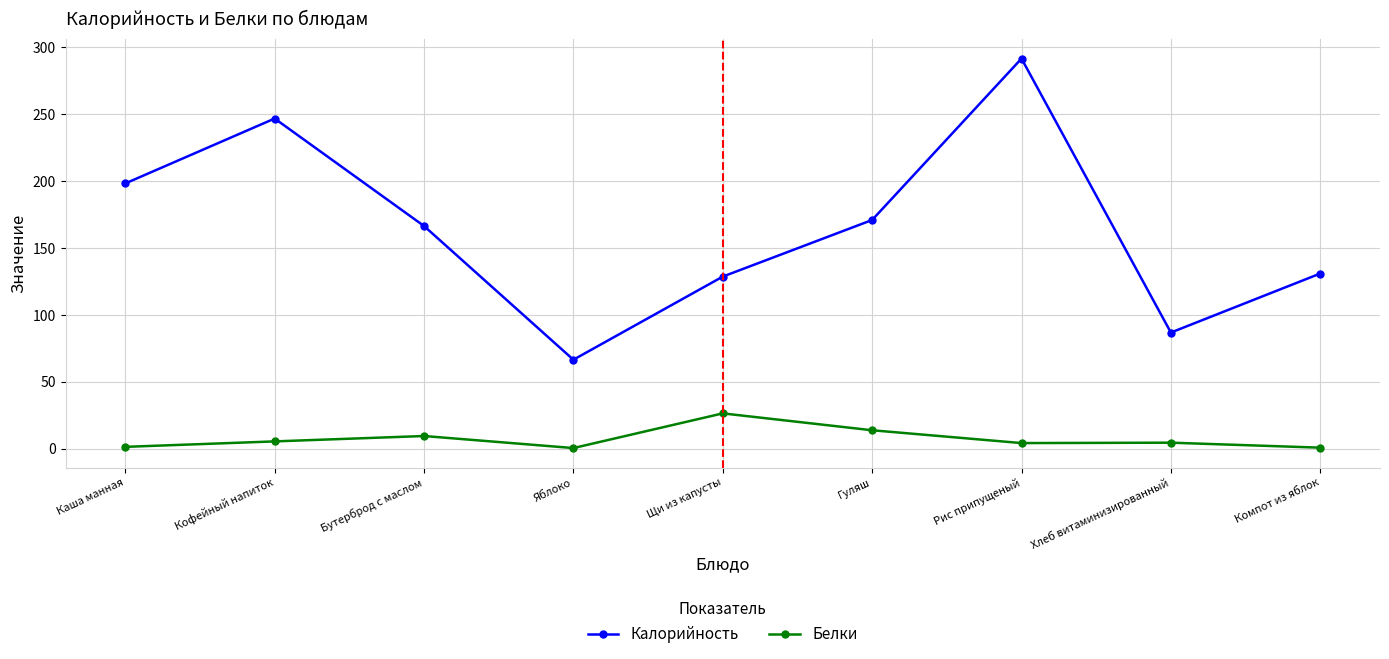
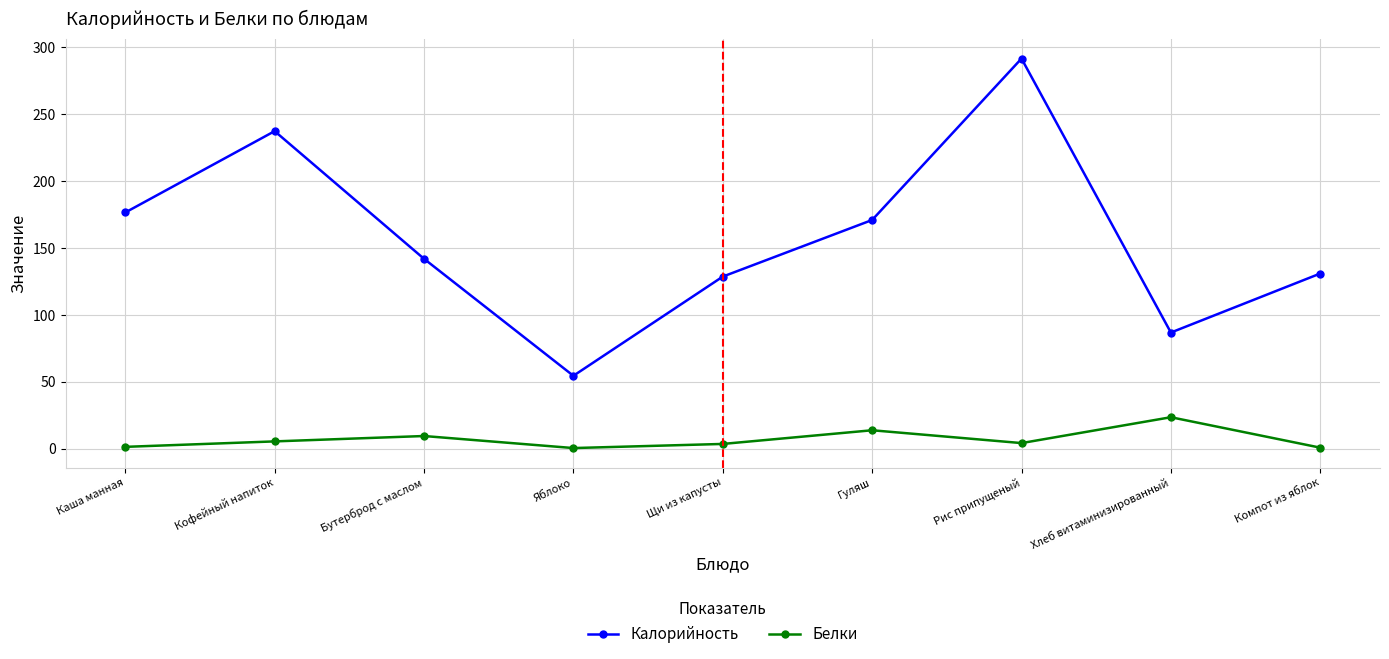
Калорийность, Каша манная: 198 -> 177
Калорийность, Кофейный напиток: 247 -> 237
Калорийность, Бутерброд с маслом: 167 -> 142
Калорийность, Яблоко: 67 -> 55
Белки, Щи из капусты: 27 -> 4
Белки, Хлеб витаминизированный: 5 -> 24
